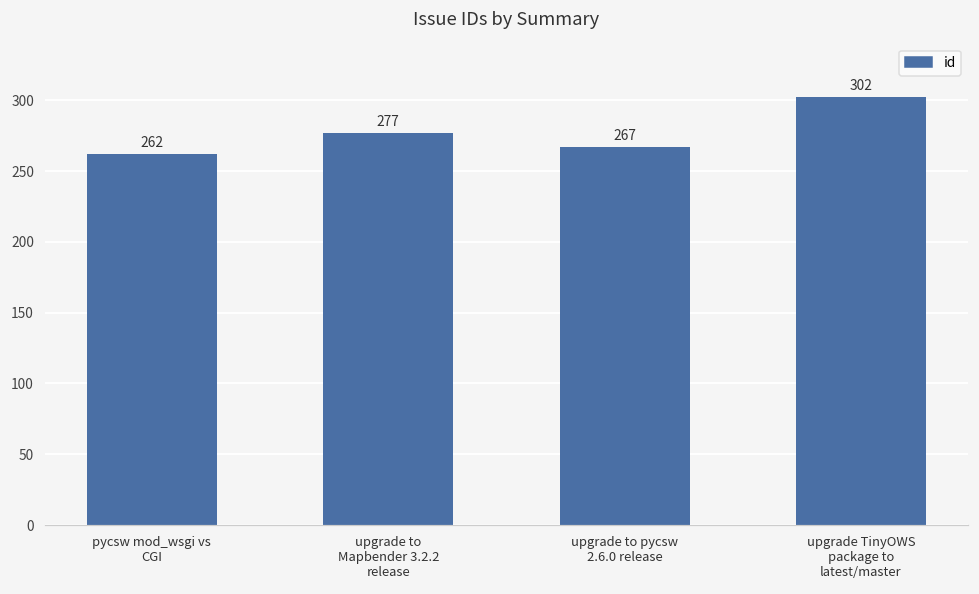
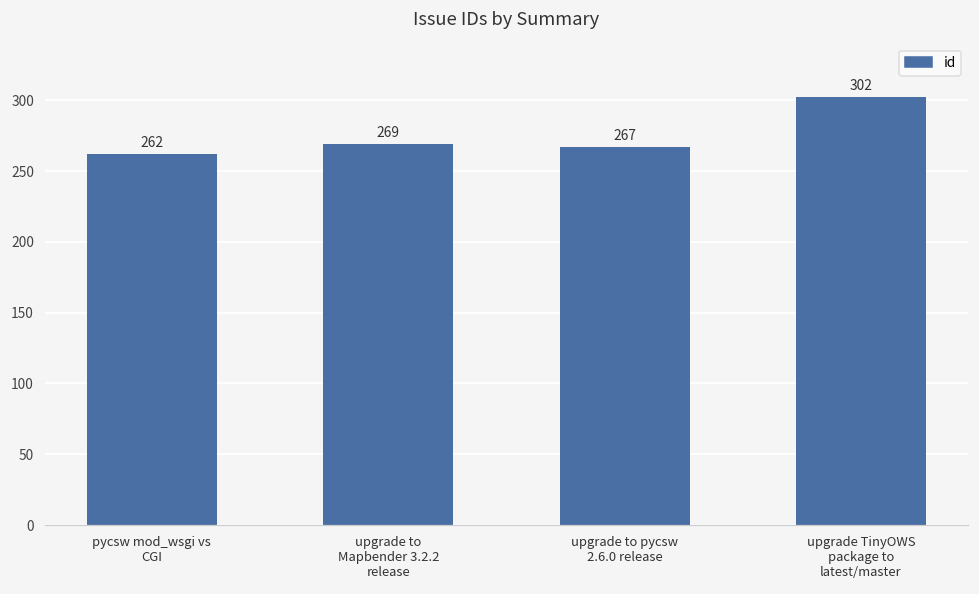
upgrade to Mapbender 3.2.2 release: 277 -> 269
